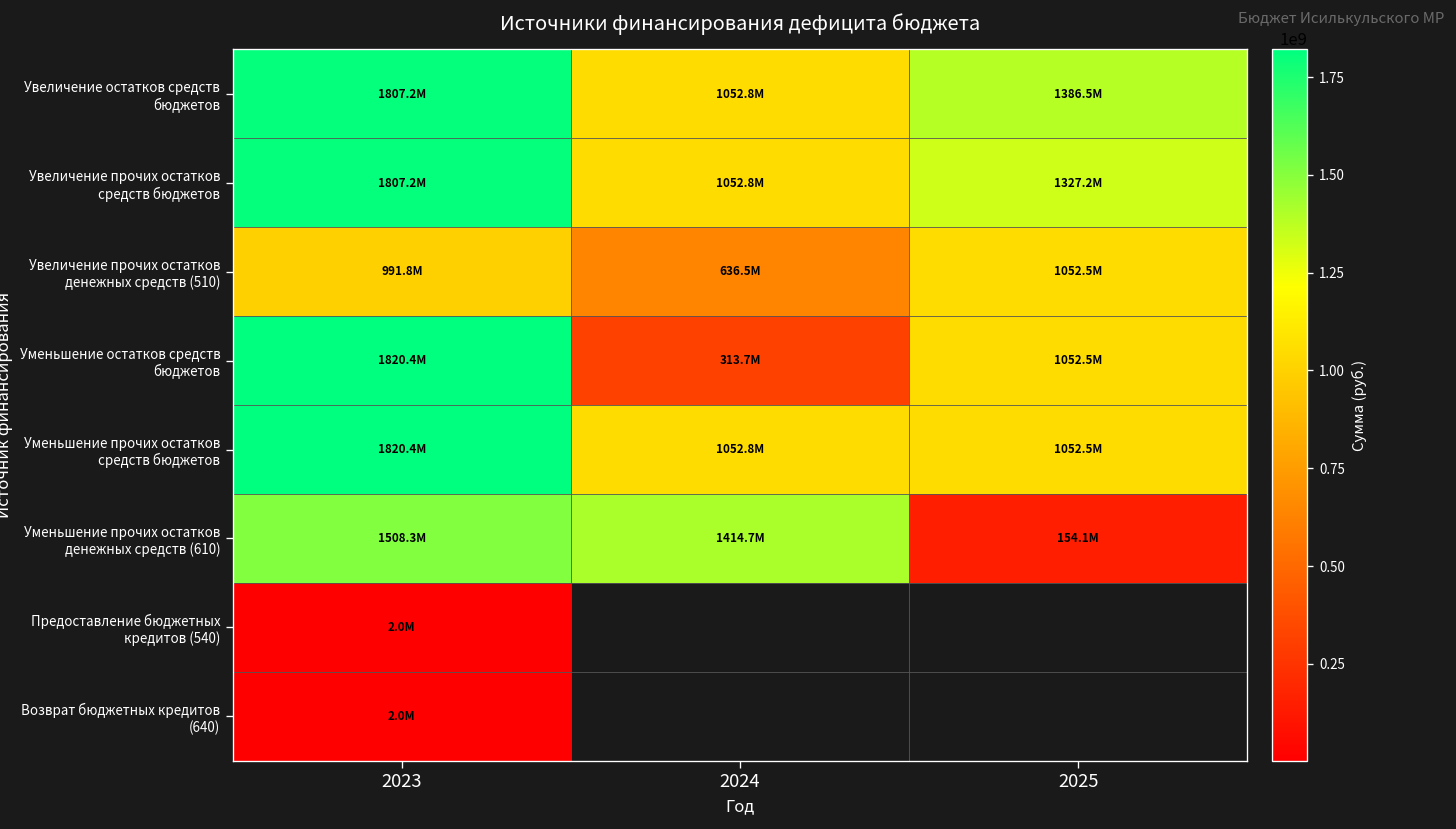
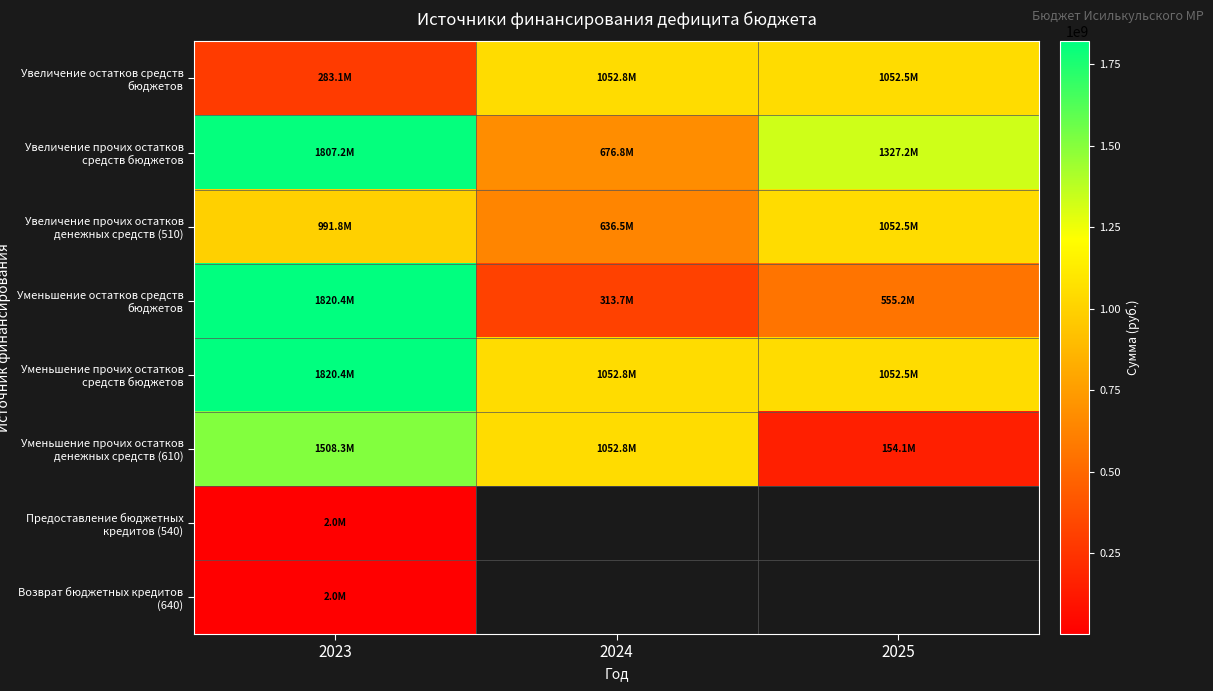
Увеличение остатков средств бюджетов, 2023: 1807.2M -> 283.1M
Увеличение остатков средств бюджетов, 2025: 1386.5M -> 1052.5M
Увеличение прочих остатков средств бюджетов, 2024: 1052.8M -> 676.8M
Уменьшение остатков средств бюджетов, 2025: 1052.5M -> 555.2M
Уменьшение прочих остатков денежных средств (610), 2024: 1414.7M -> 1052.8M
